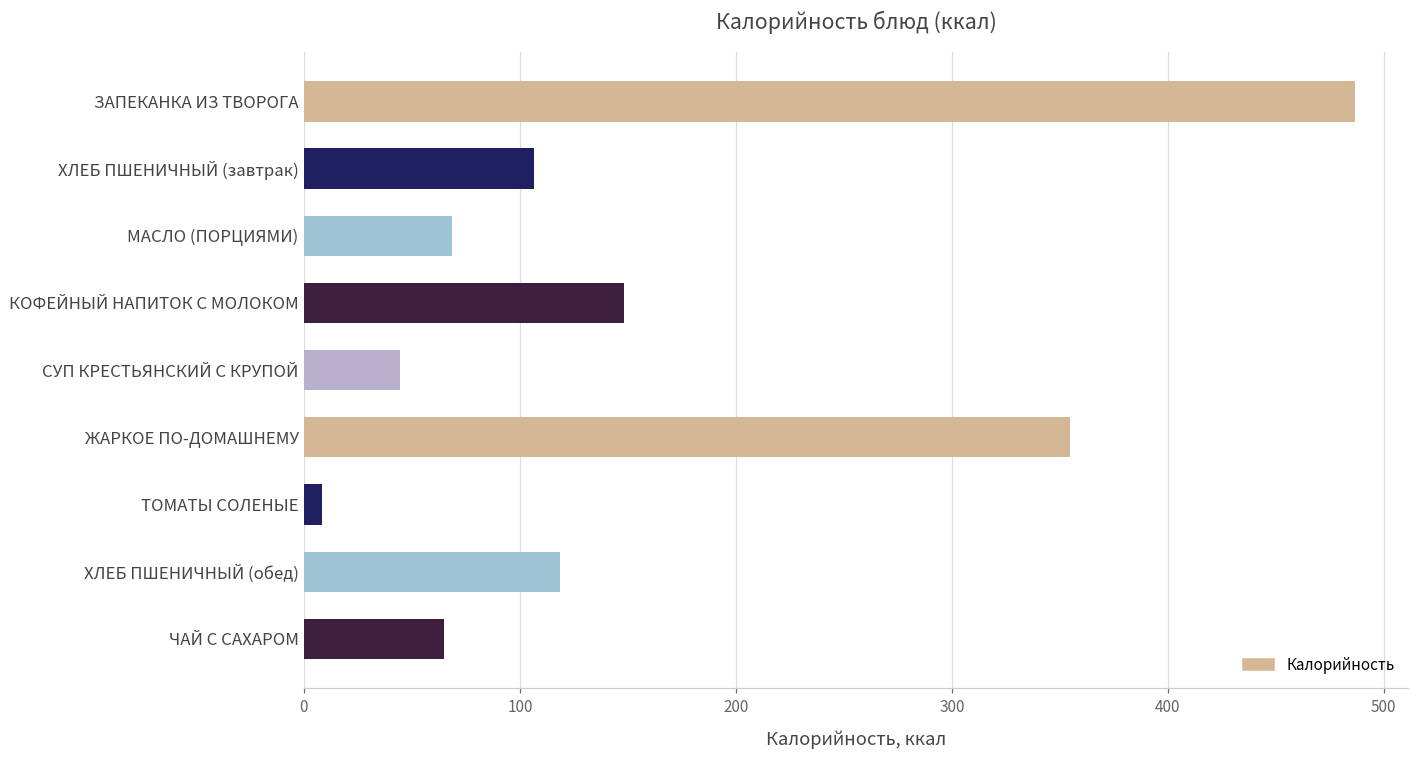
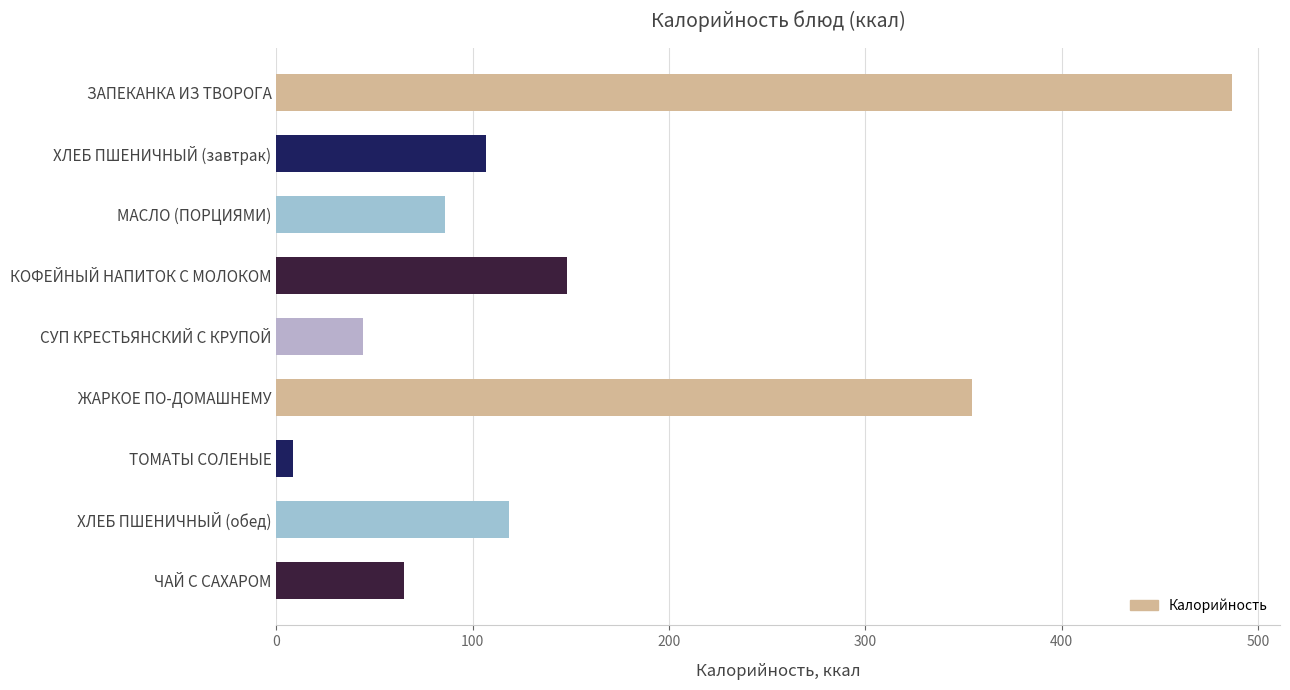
МАСЛО (ПОРЦИЯМИ): 69 -> 86
